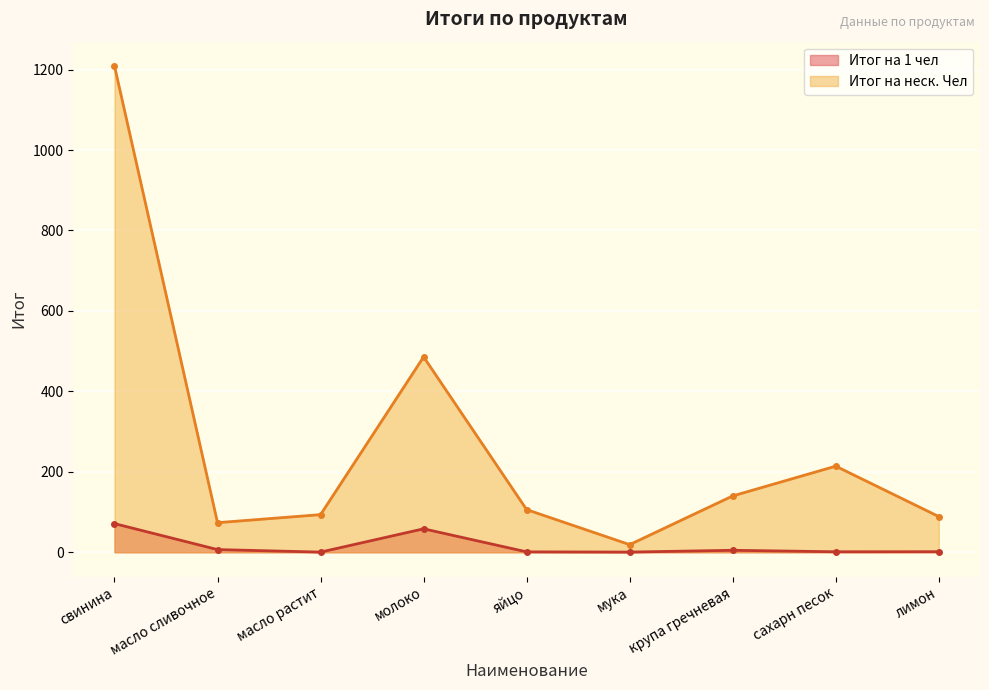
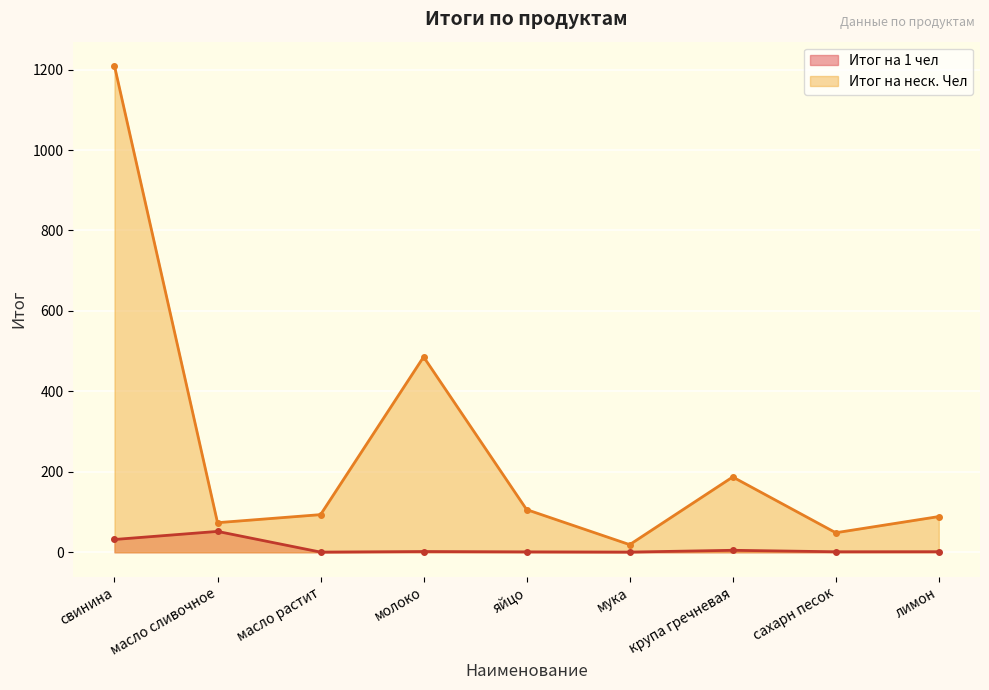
Итог на 1 чел, свинина: 70 -> 30
Итог на 1 чел, масло сливочное: 10 -> 50
Итог на 1 чел, молоко: 60 -> 0
Итог на неск. Чел, крупа гречневая: 140 -> 190
Итог на неск. Чел, сахарн песок: 210 -> 50
